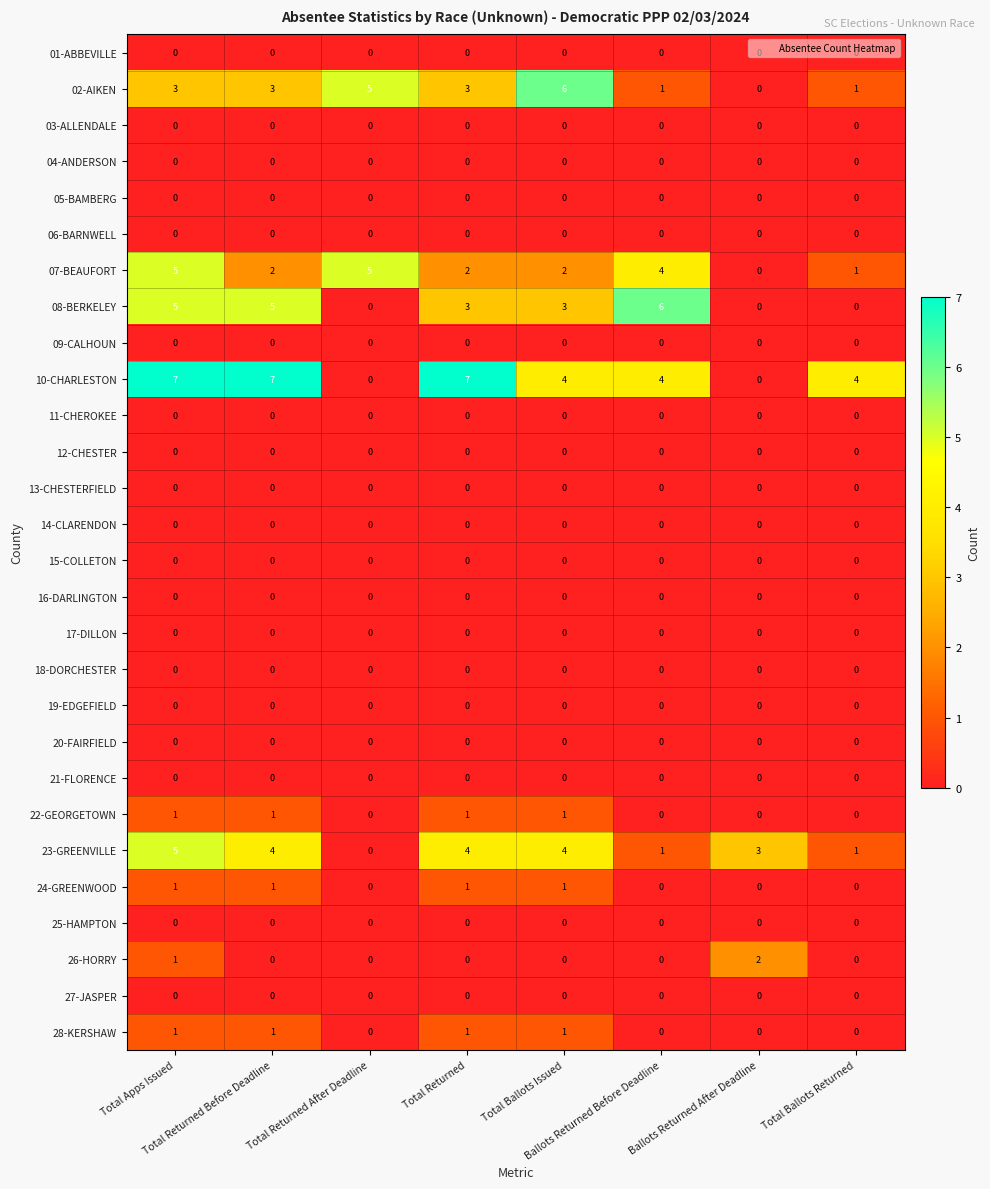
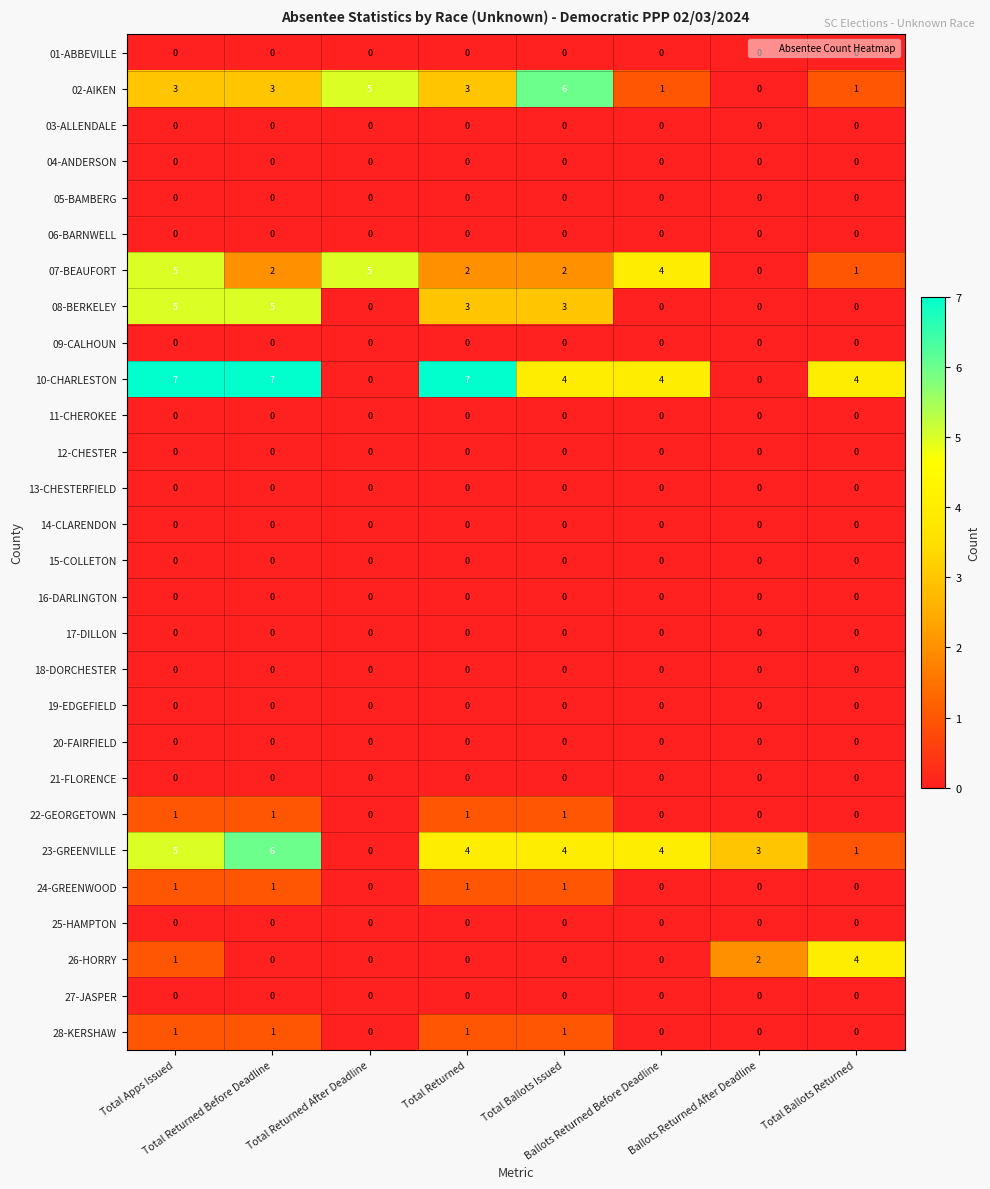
08-BERKELEY, Ballots Returned Before Deadline: 6 -> 0
23-GREENVILLE, Total Returned Before Deadline: 4 -> 6
23-GREENVILLE, Ballots Returned Before Deadline: 1 -> 4
26-HORRY, Total Ballots Returned: 0 -> 4
